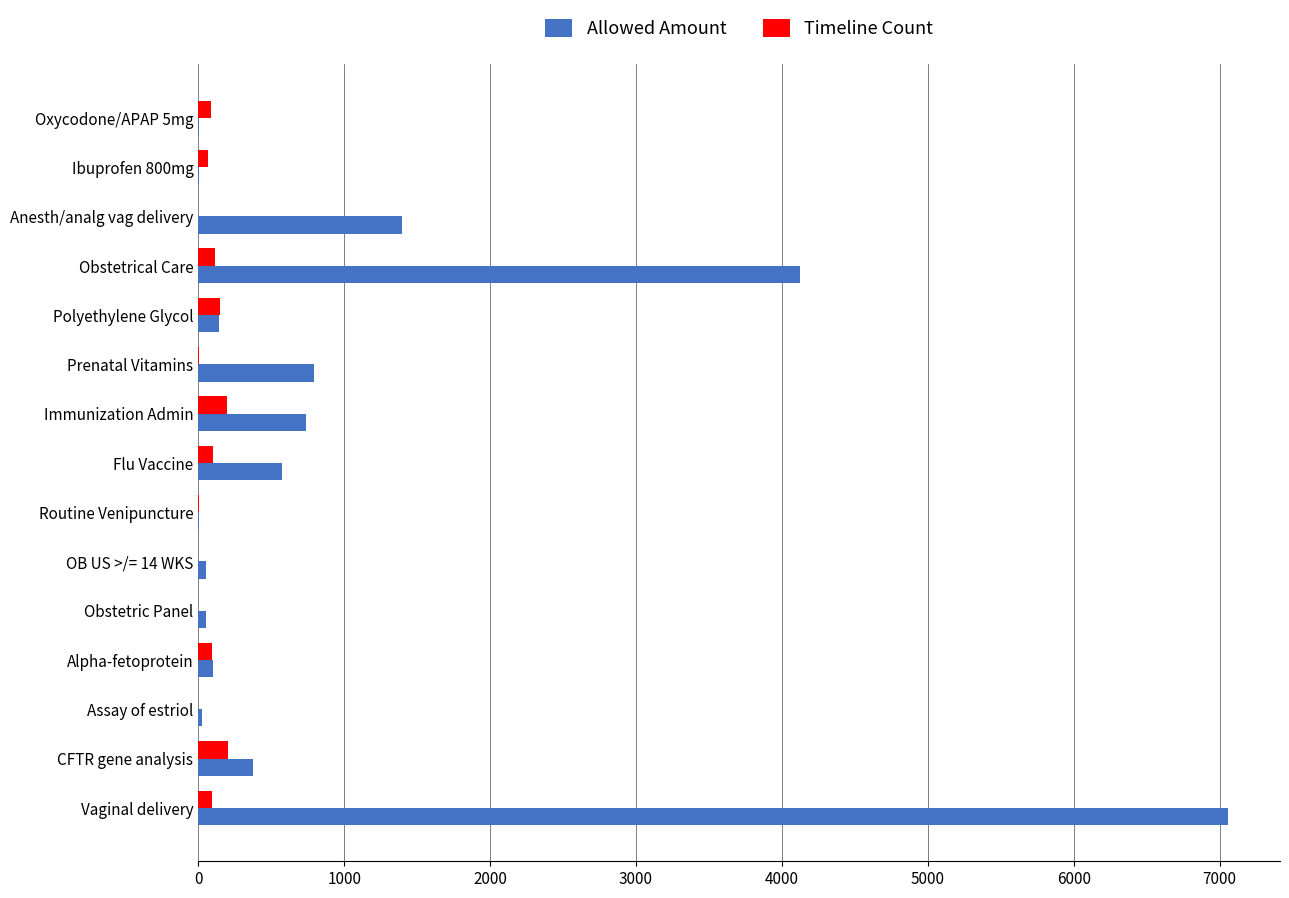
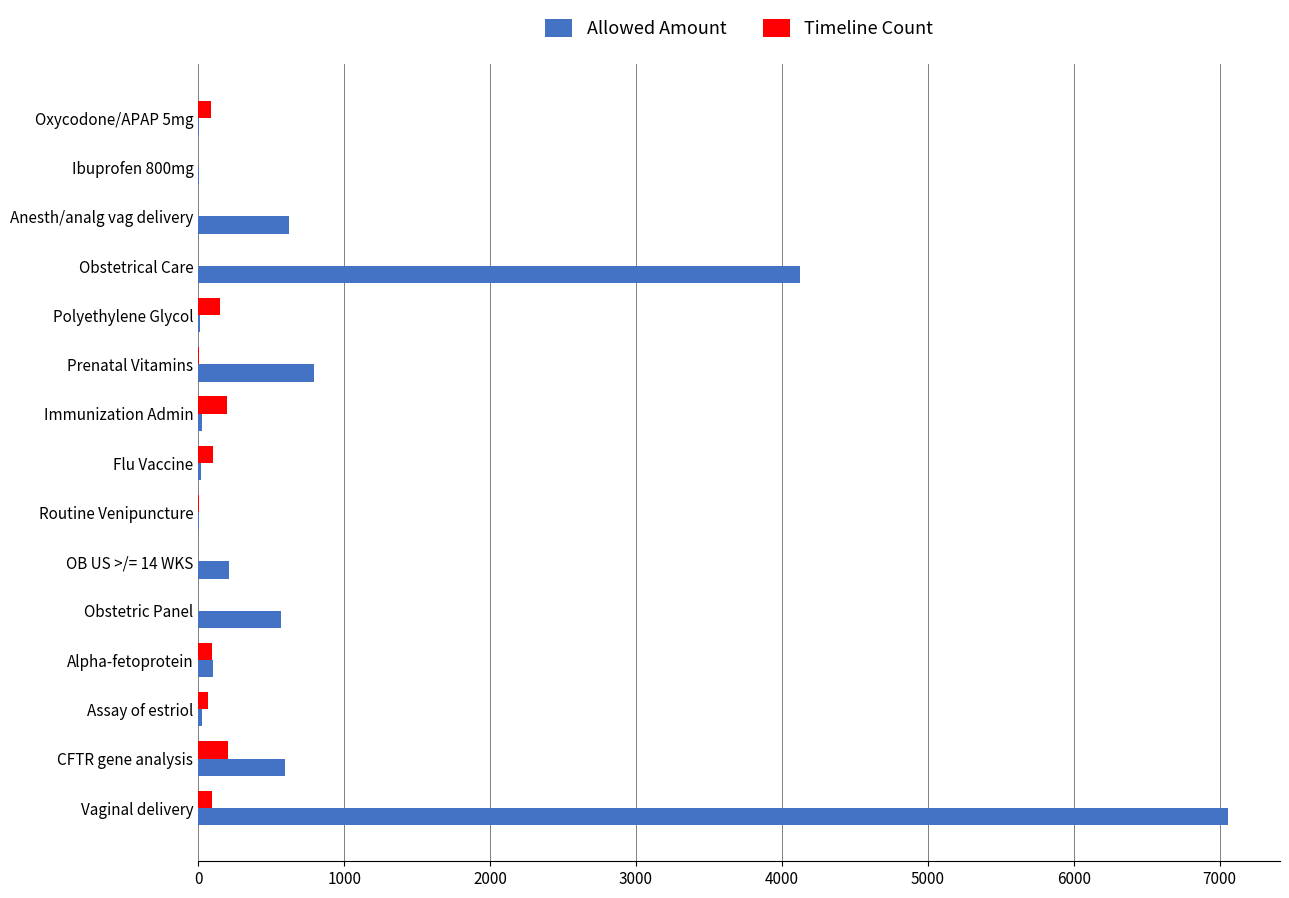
Timeline Count, Ibuprofen 800mg: 70 -> 0
Allowed Amount, Anesth/analg vag delivery: 1400 -> 620
Timeline Count, Obstetrical Care: 110 -> 0
Allowed Amount, Polyethylene Glycol: 140 -> 20
Allowed Amount, Immunization Admin: 740 -> 30
Allowed Amount, Flu Vaccine: 580 -> 20
Allowed Amount, OB US >/= 14 WKS: 50 -> 210
Allowed Amount, Obstetric Panel: 60 -> 570
Timeline Count, Assay of estriol: 0 -> 70
Allowed Amount, CFTR gene analysis: 380 -> 600
